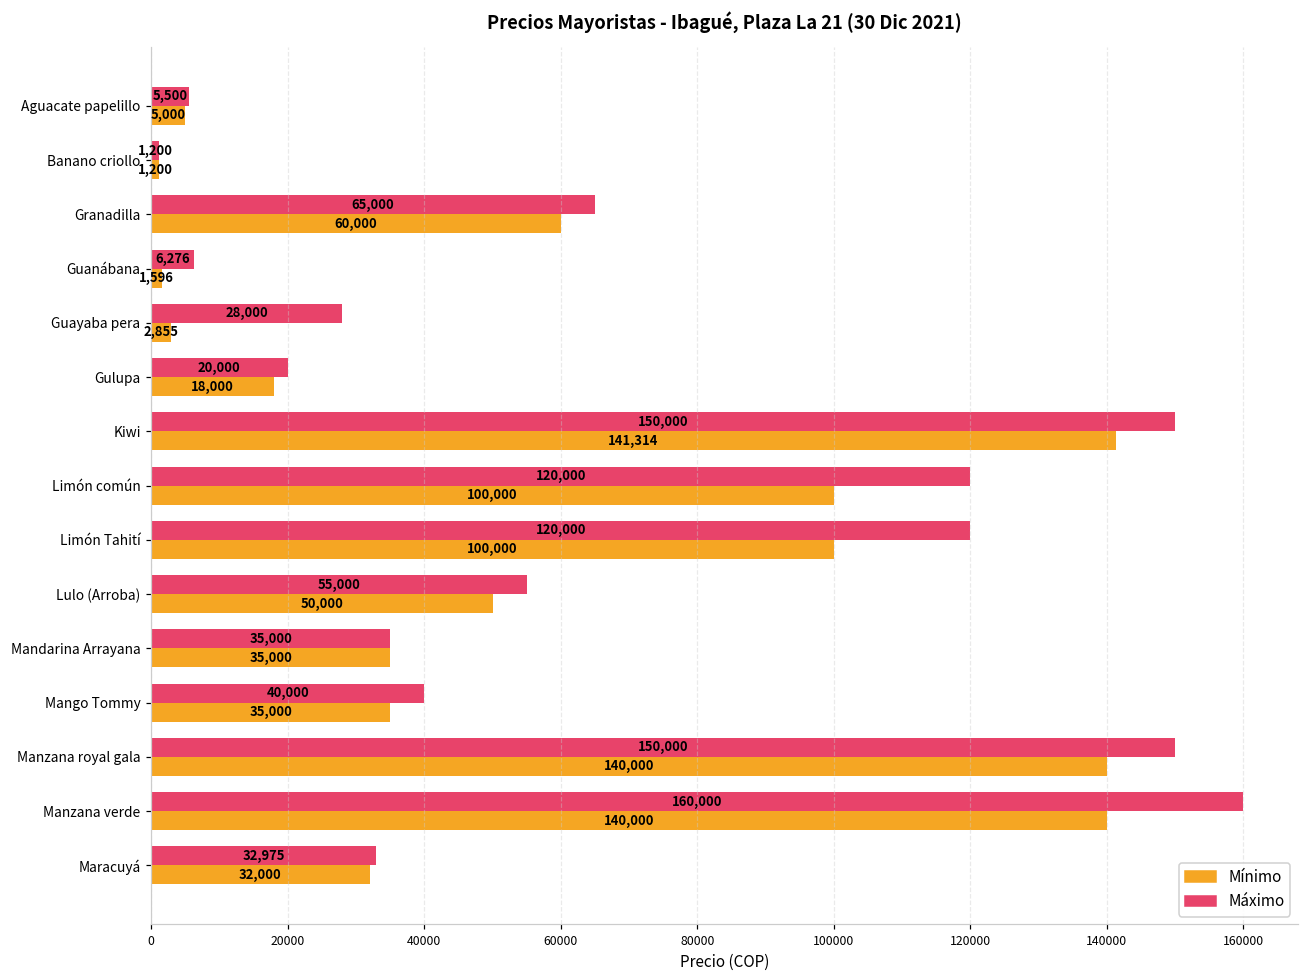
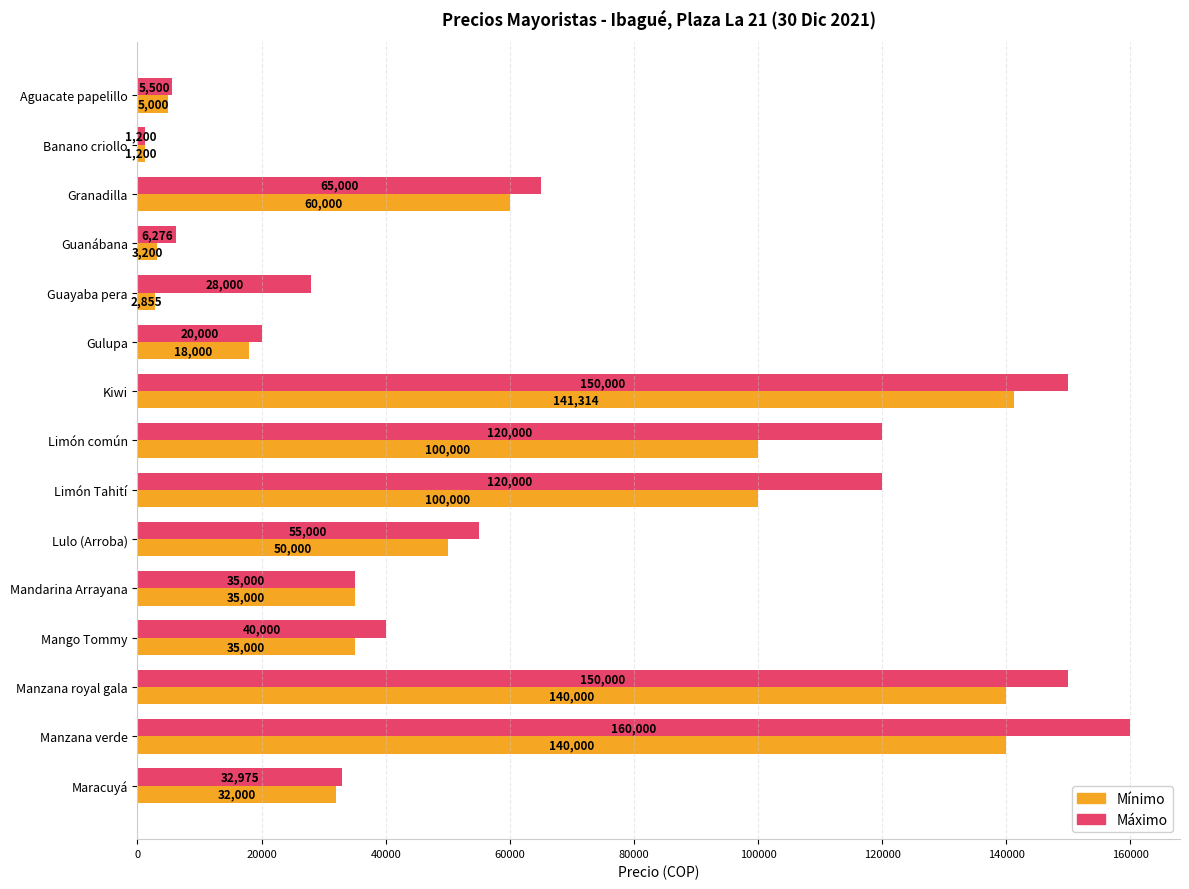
Mínimo, Guanábana: 1,596 -> 3,200
